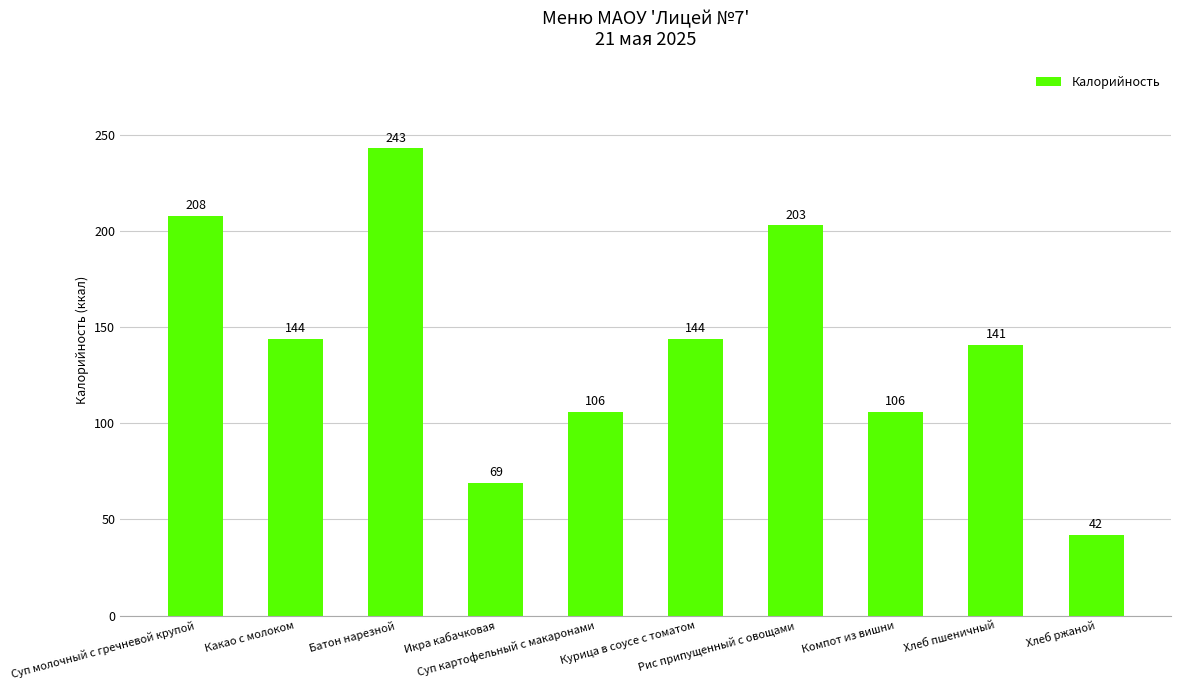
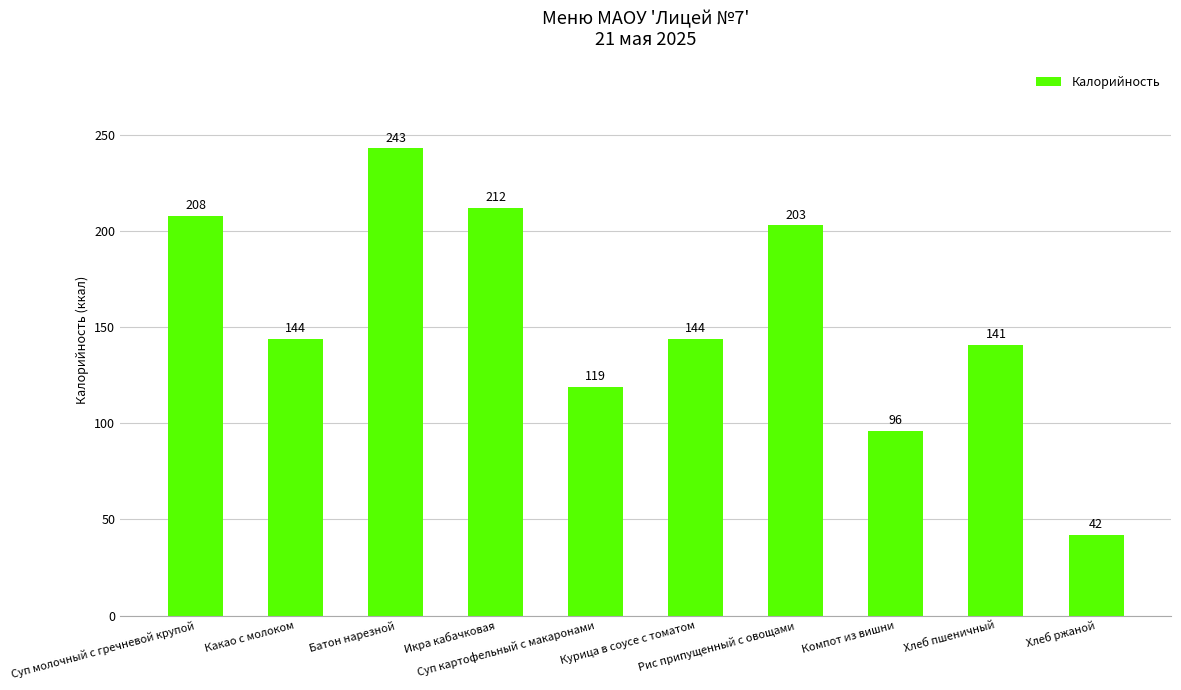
Икра кабачковая: 69 -> 212
Суп картофельный с макаронами: 106 -> 119
Компот из вишни: 106 -> 96
